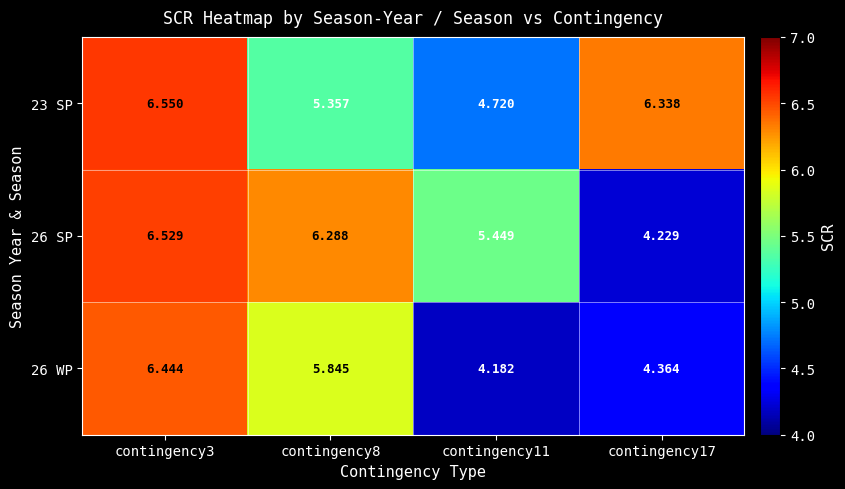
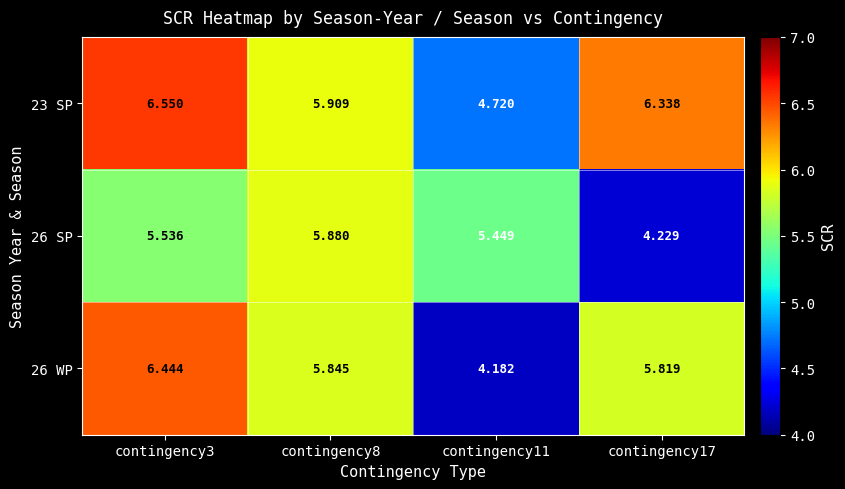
23 SP, contingency8: 5.357 -> 5.909
26 SP, contingency3: 6.529 -> 5.536
26 SP, contingency8: 6.288 -> 5.880
26 WP, contingency17: 4.364 -> 5.819
